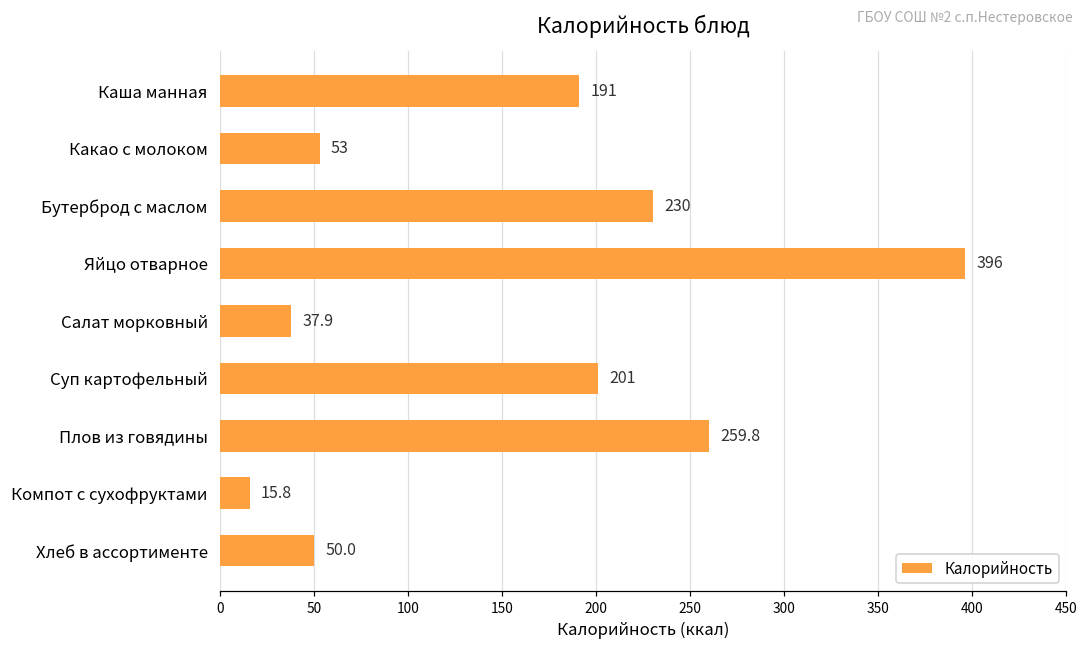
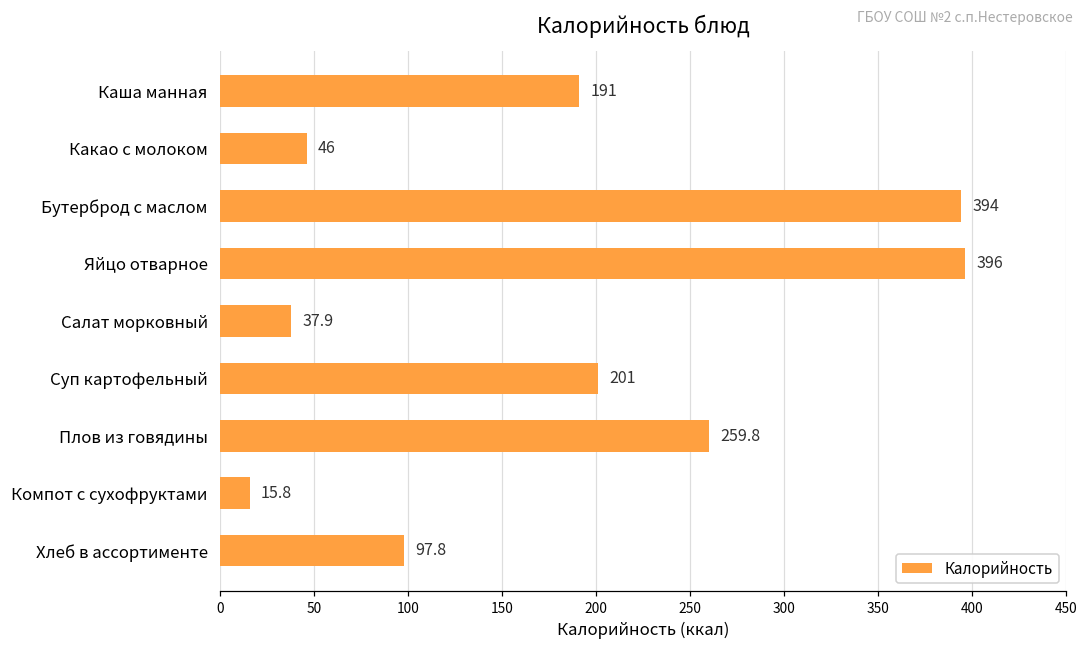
Какао с молоком: 53 -> 46
Бутерброд с маслом: 230 -> 394
Хлеб в ассортименте: 50.0 -> 97.8
